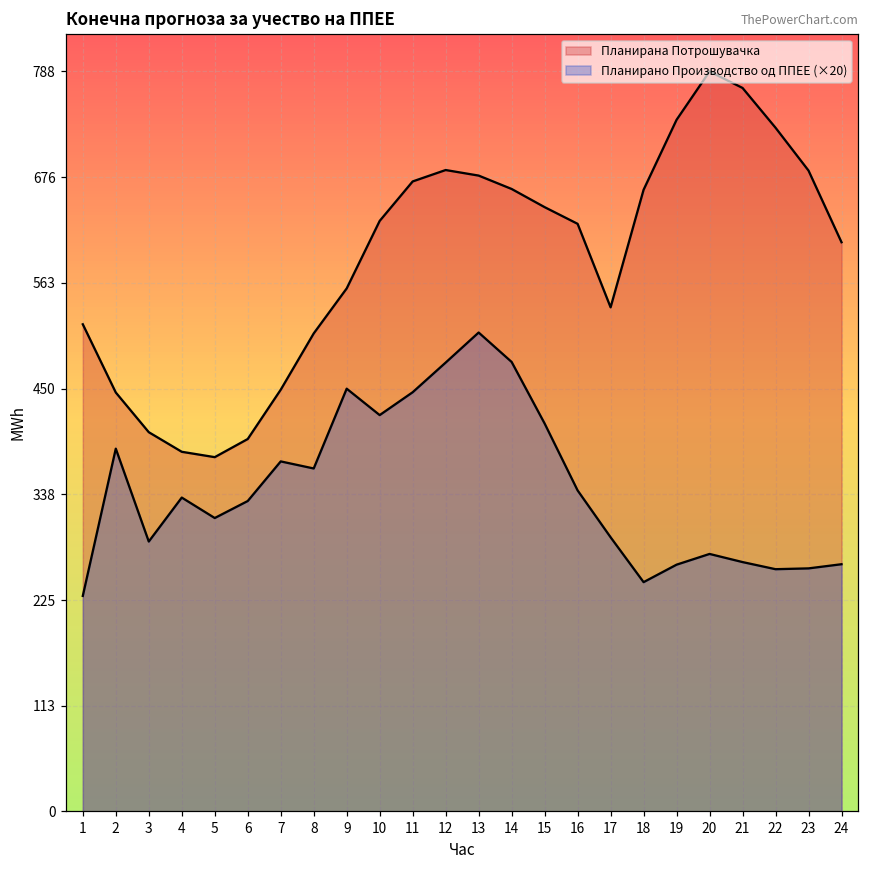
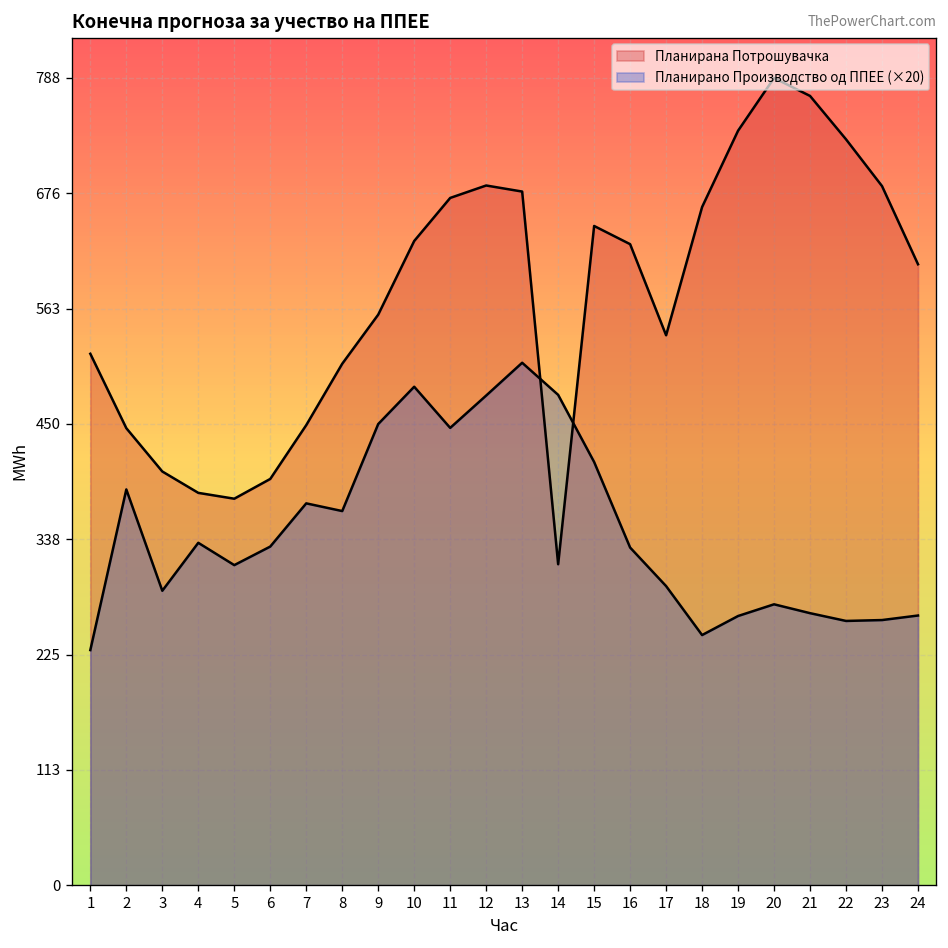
Планирано Производство од ППЕЕ (×20), 10: 420 -> 490
Планирана Потрошувачка, 14: 660 -> 310
Планирано Производство од ППЕЕ (×20), 16: 340 -> 330
